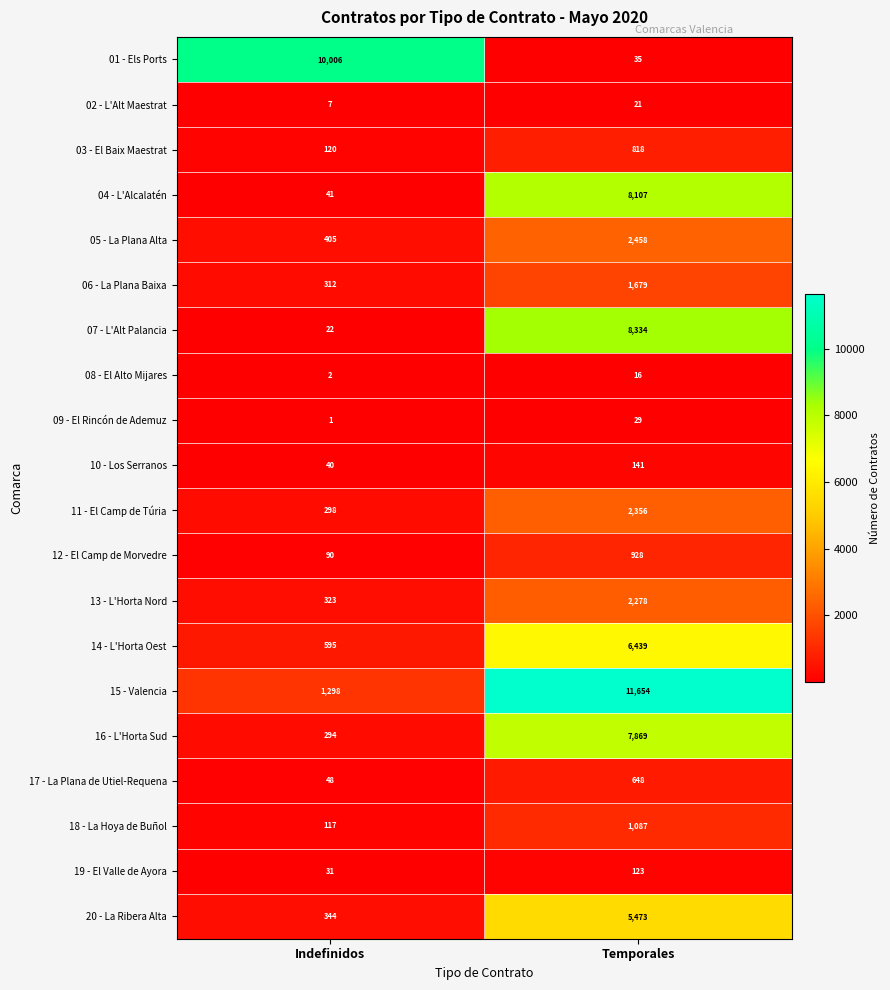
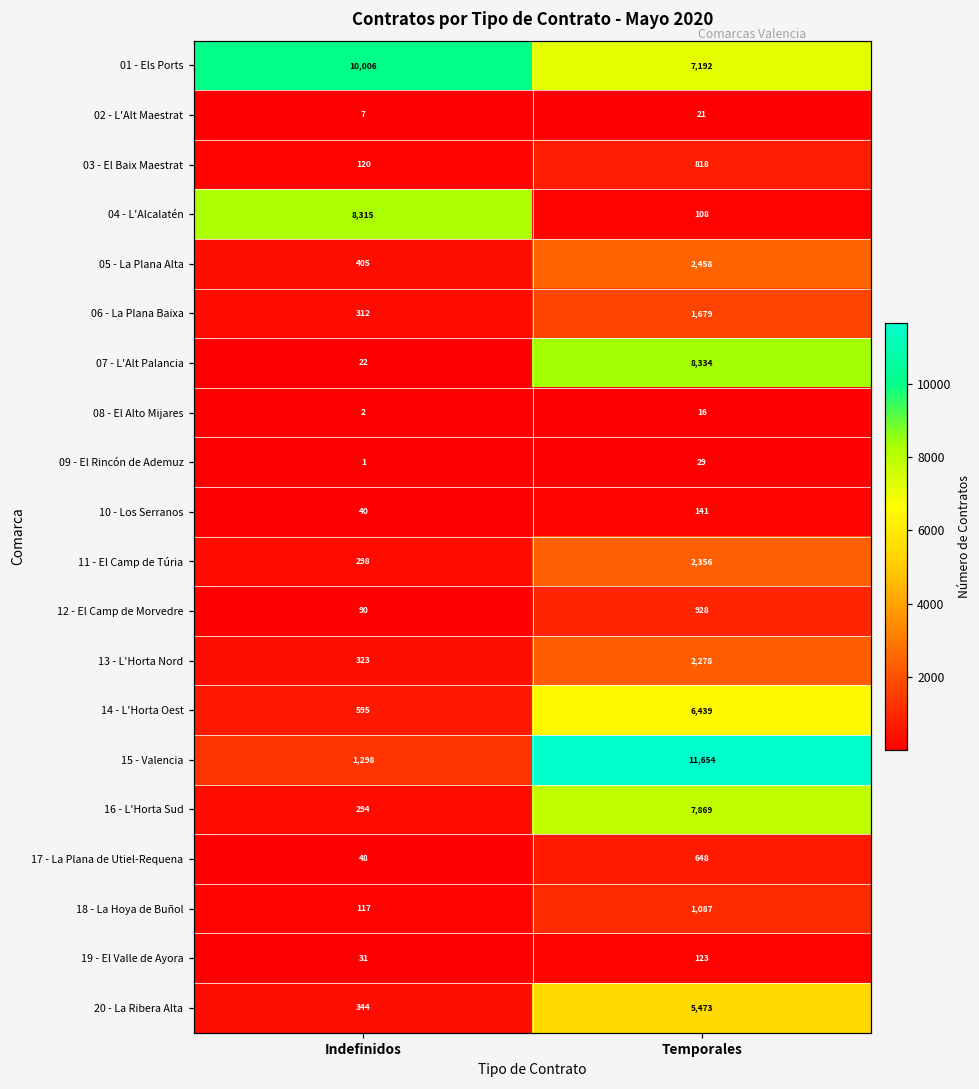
01 - Els Ports, Temporales: 35 -> 7,192
04 - L'Alcalatén, Indefinidos: 41 -> 8,315
04 - L'Alcalatén, Temporales: 8,107 -> 108
